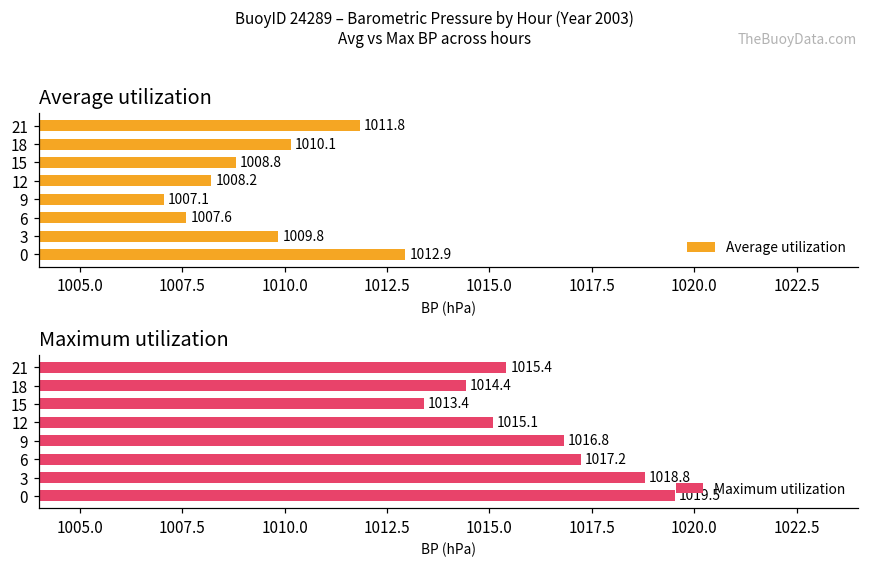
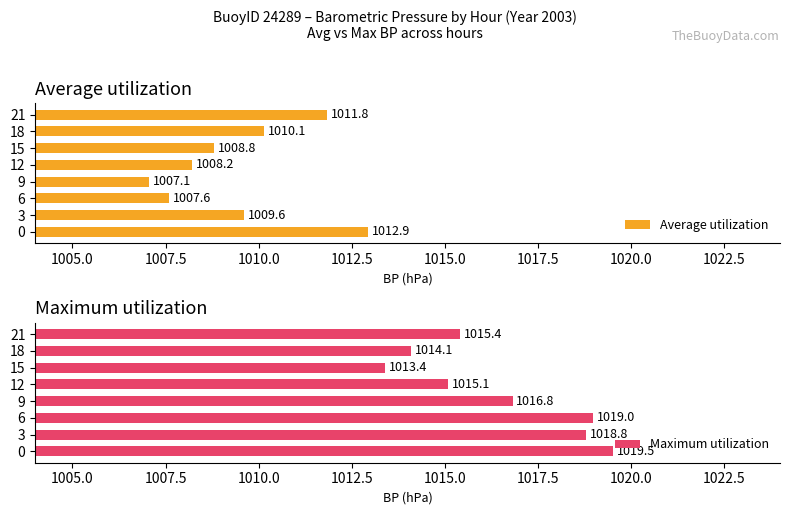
Average utilization, 3: 1009.8 -> 1009.6
Maximum utilization, 18: 1014.4 -> 1014.1
Maximum utilization, 6: 1017.2 -> 1019.0
